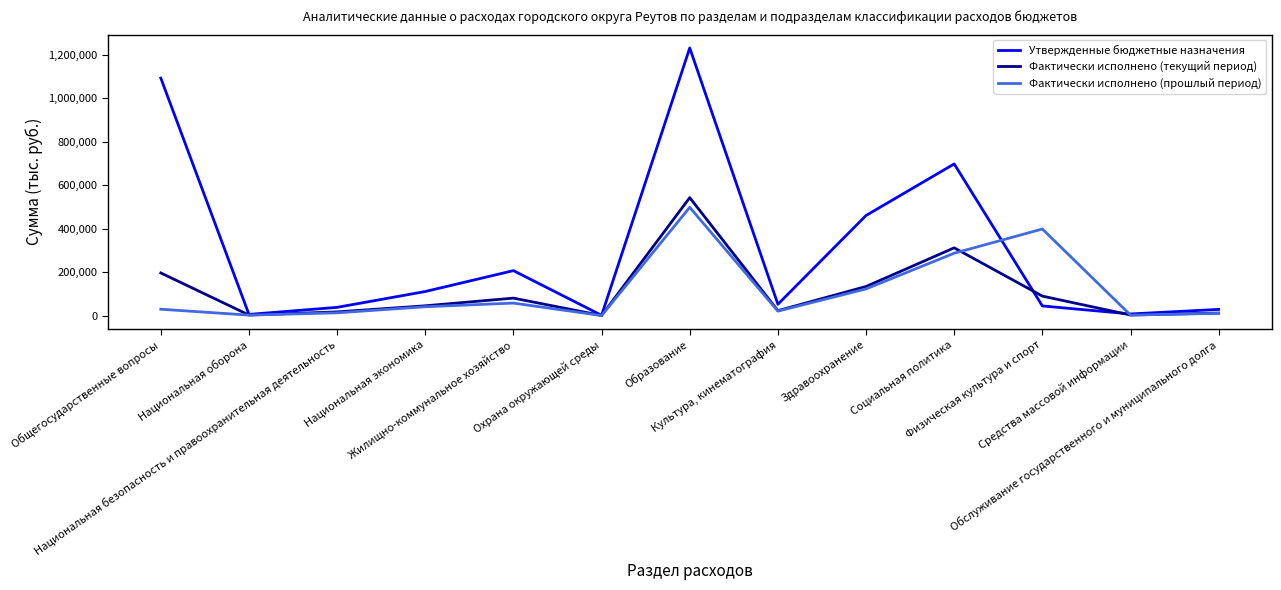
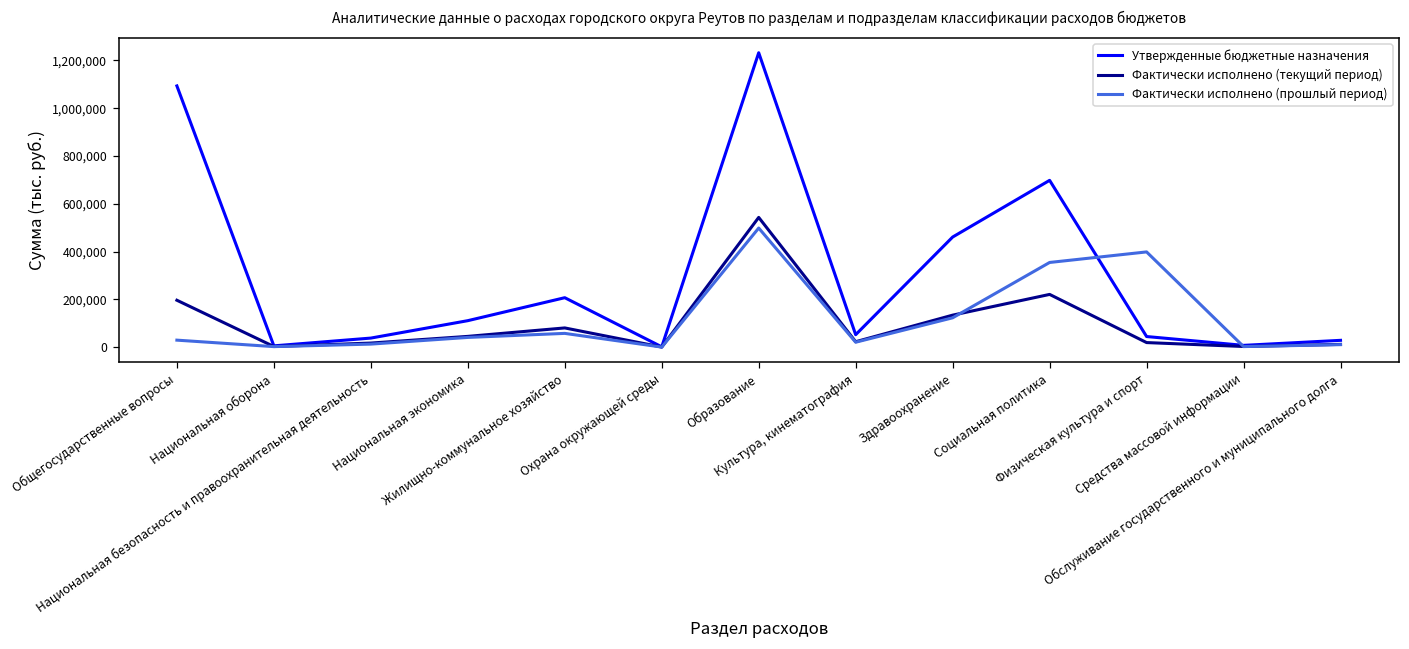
Фактически исполнено (текущий период), Социальная политика: 310,000 -> 220,000
Фактически исполнено (прошлый период), Социальная политика: 290,000 -> 350,000
Фактически исполнено (текущий период), Физическая культура и спорт: 90,000 -> 20,000
